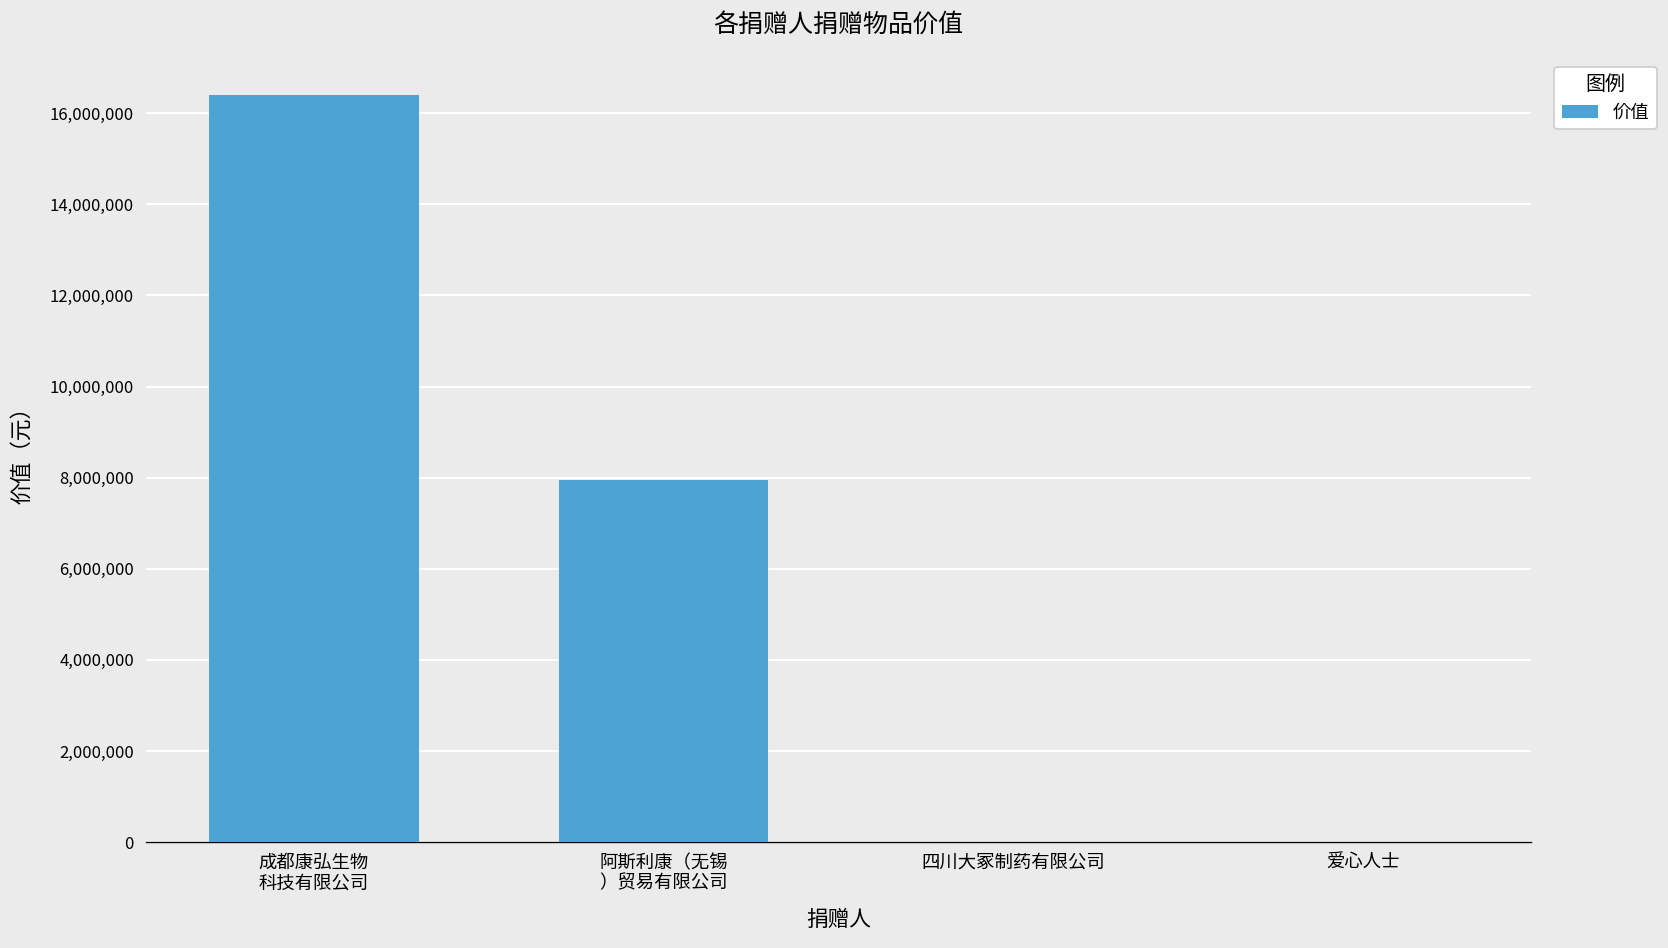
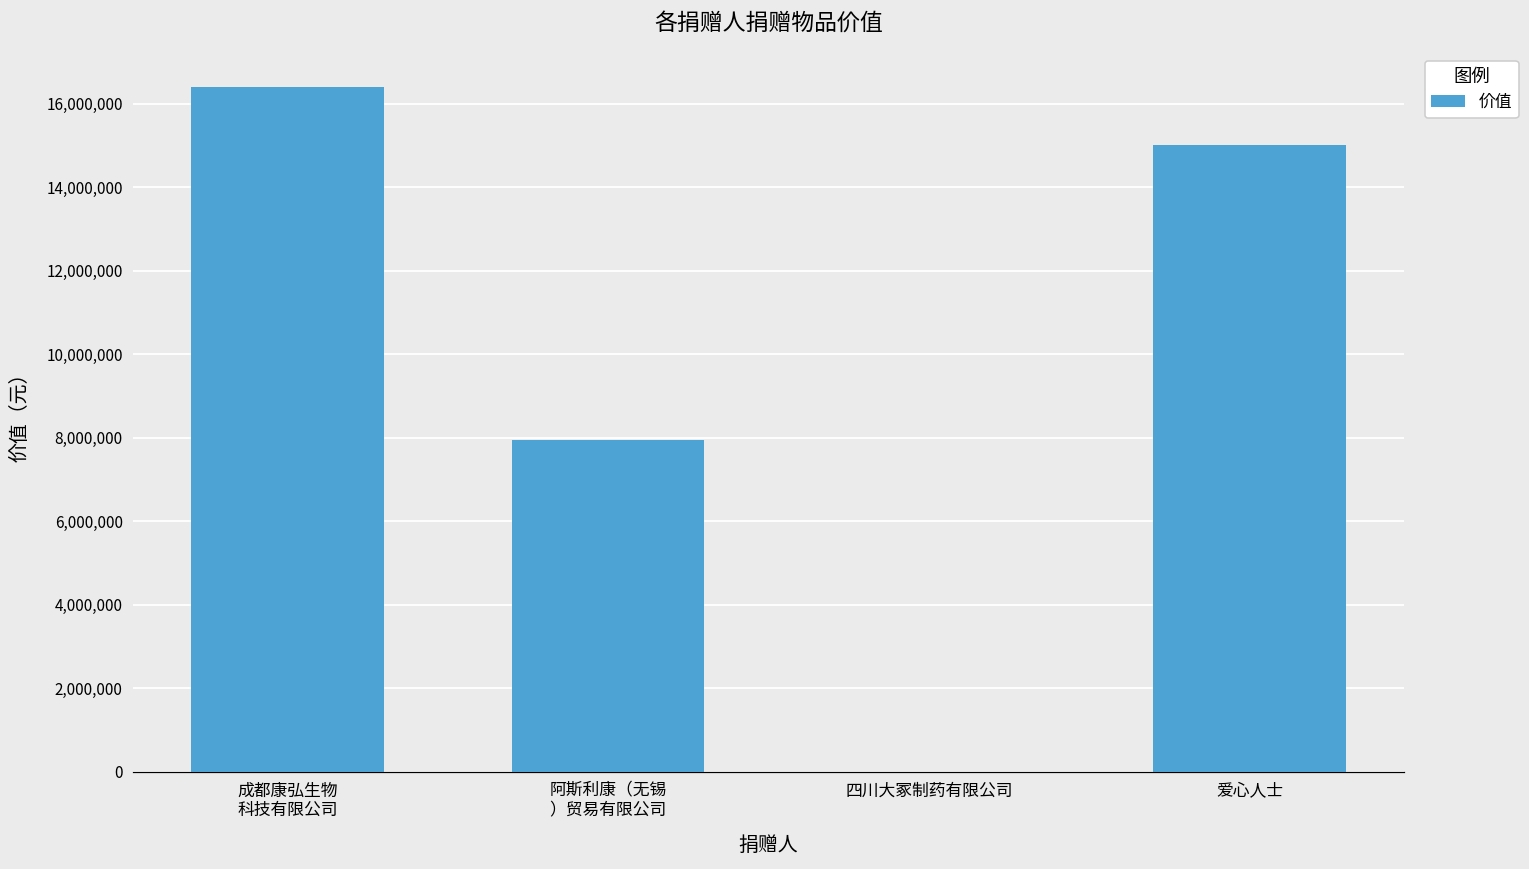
爱心人士: 0 -> 15,000,000
